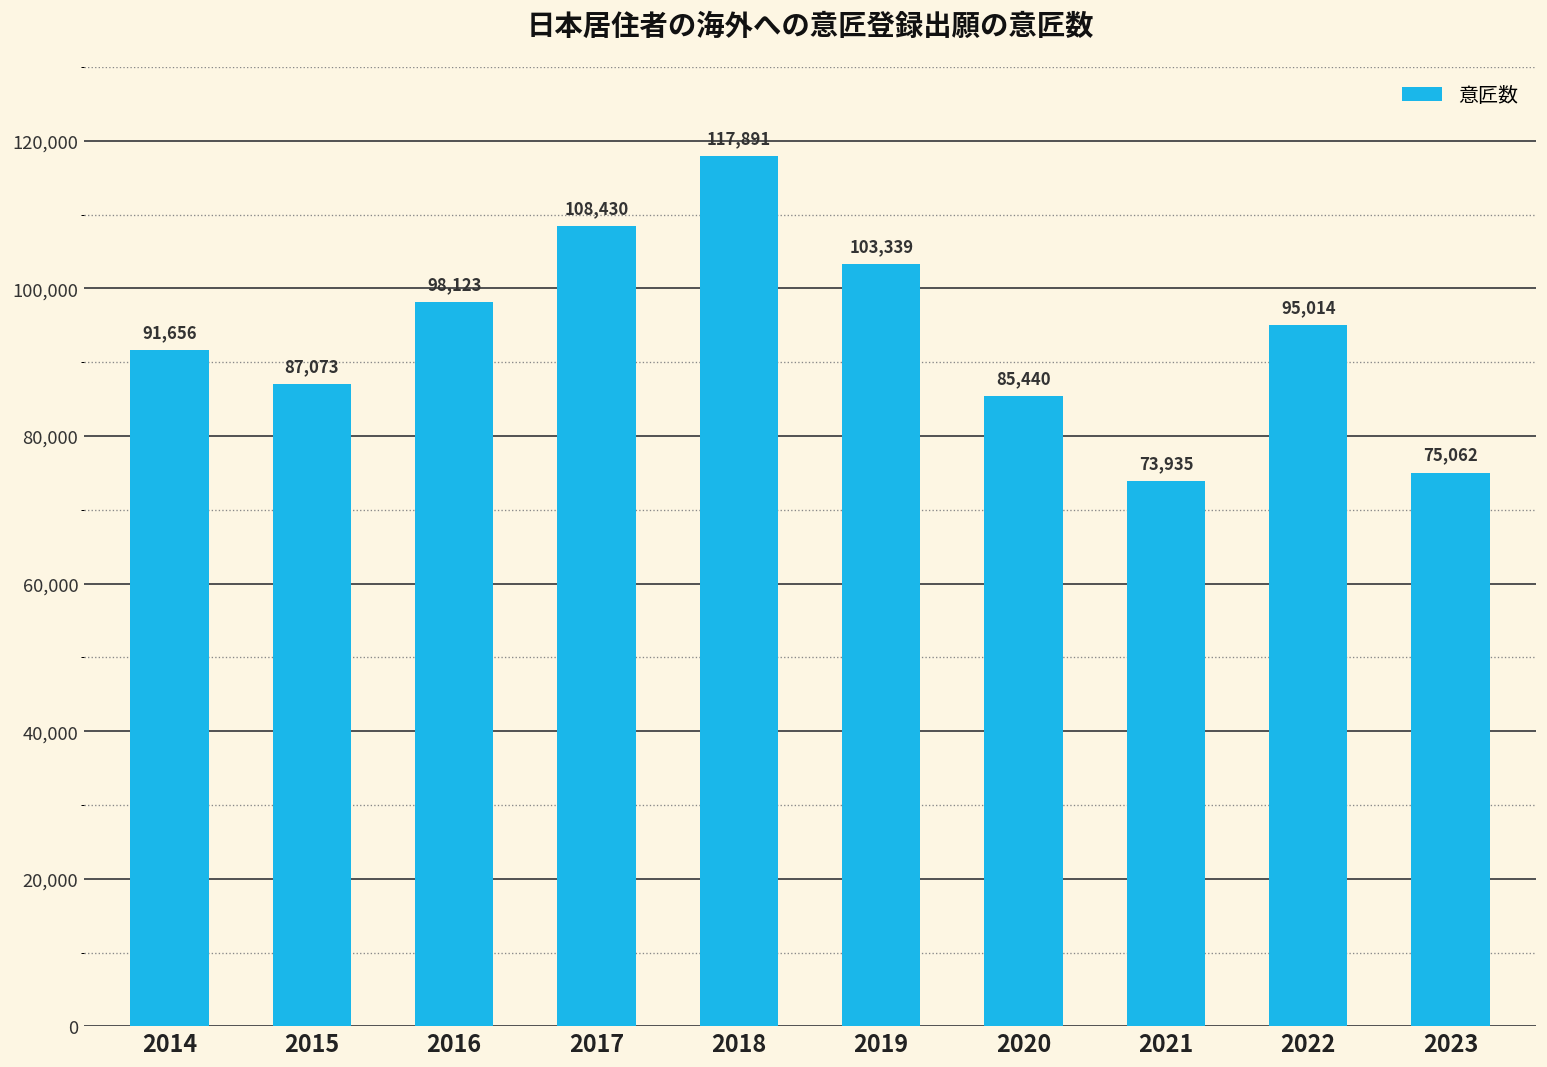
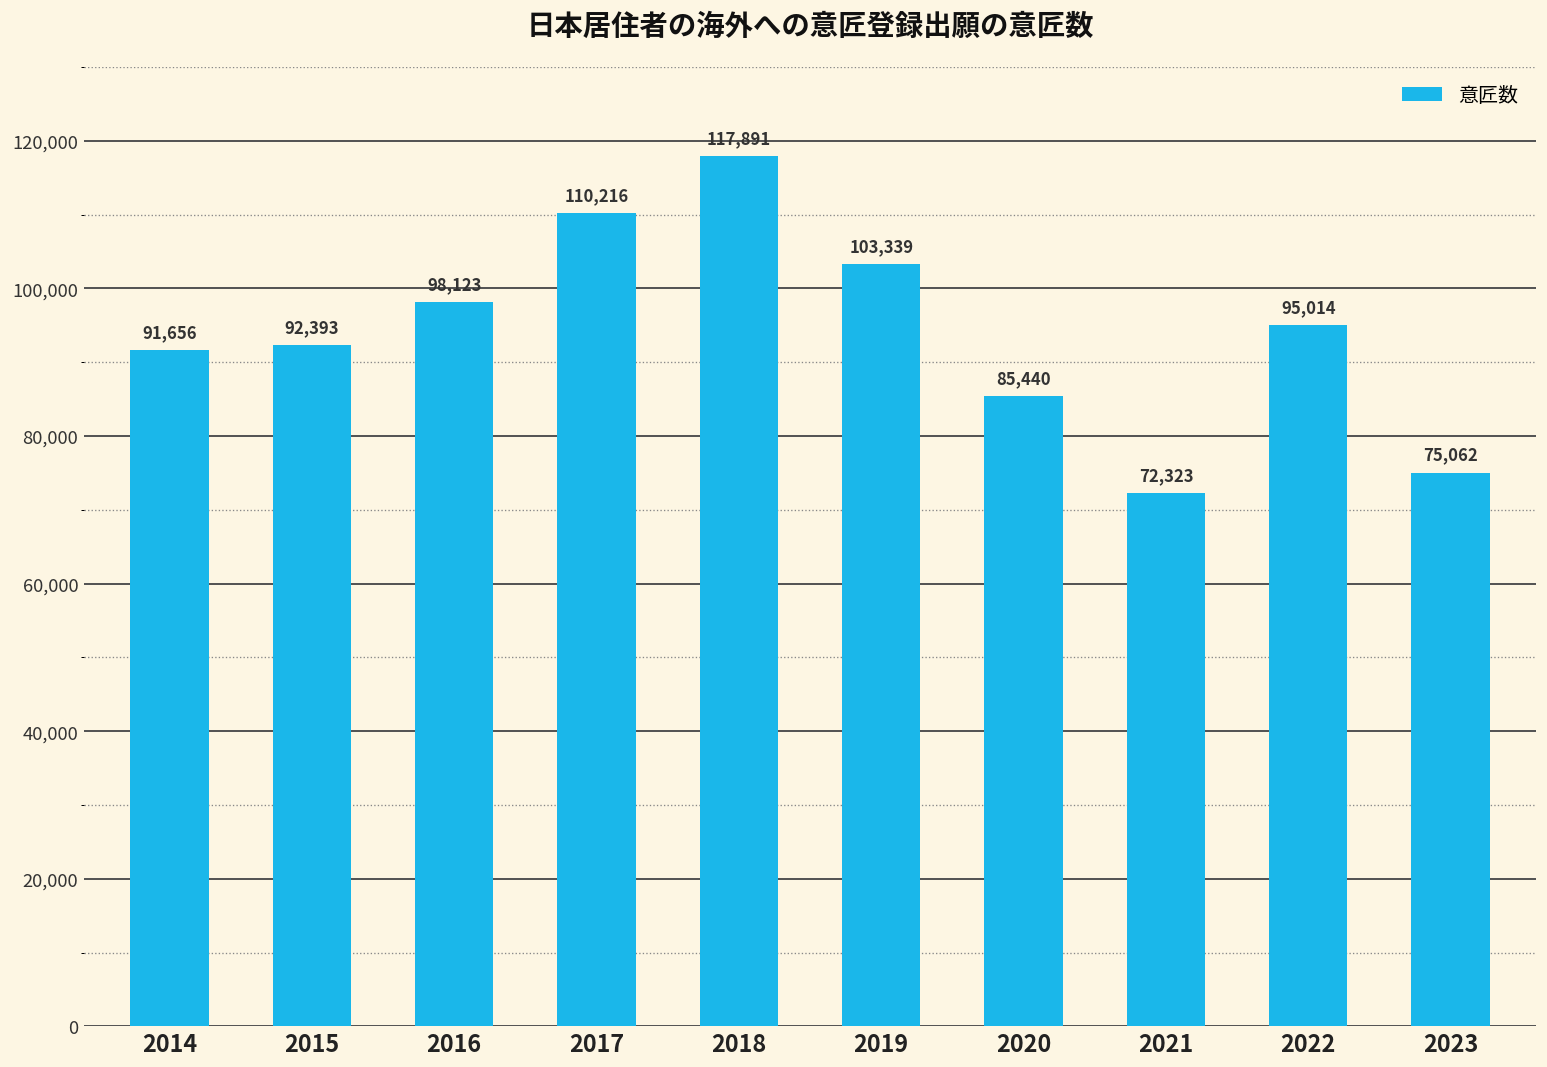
2015: 87,073 -> 92,393
2017: 108,430 -> 110,216
2021: 73,935 -> 72,323
